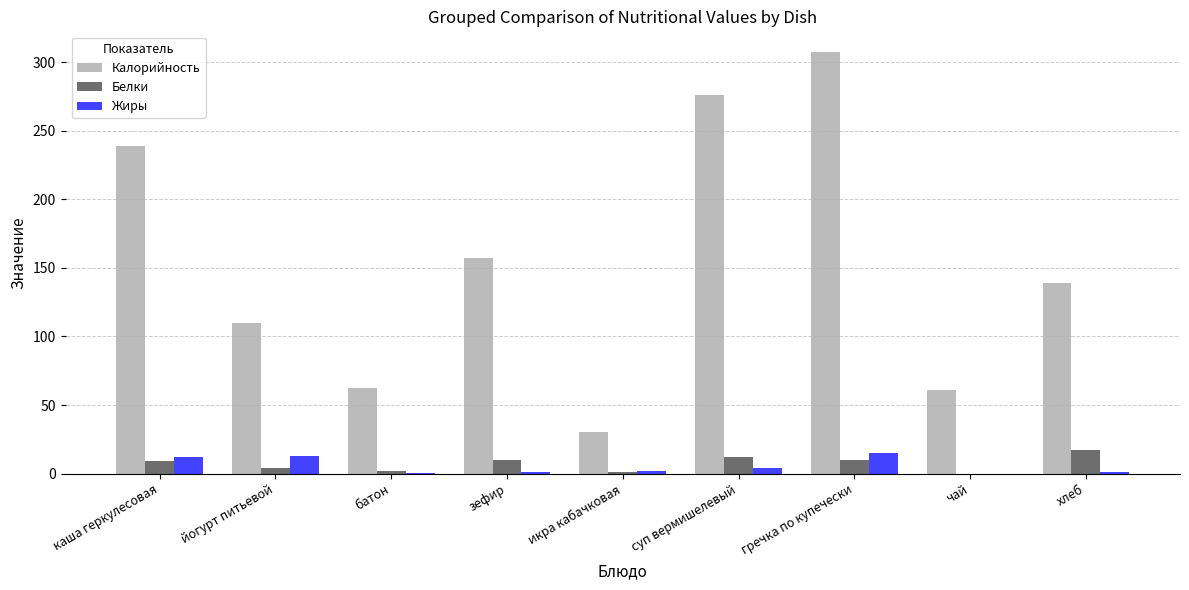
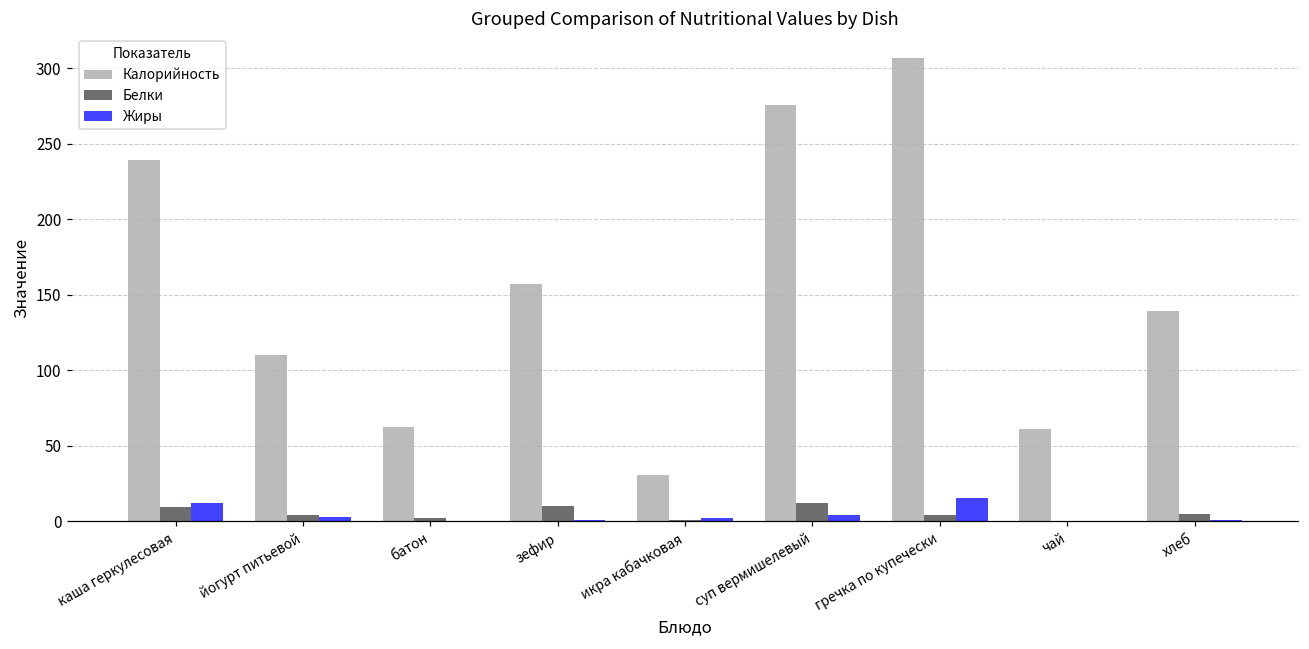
Жиры, йогурт питьевой: 13 -> 3
Белки, гречка по купечески: 10 -> 4
Белки, хлеб: 17 -> 5
